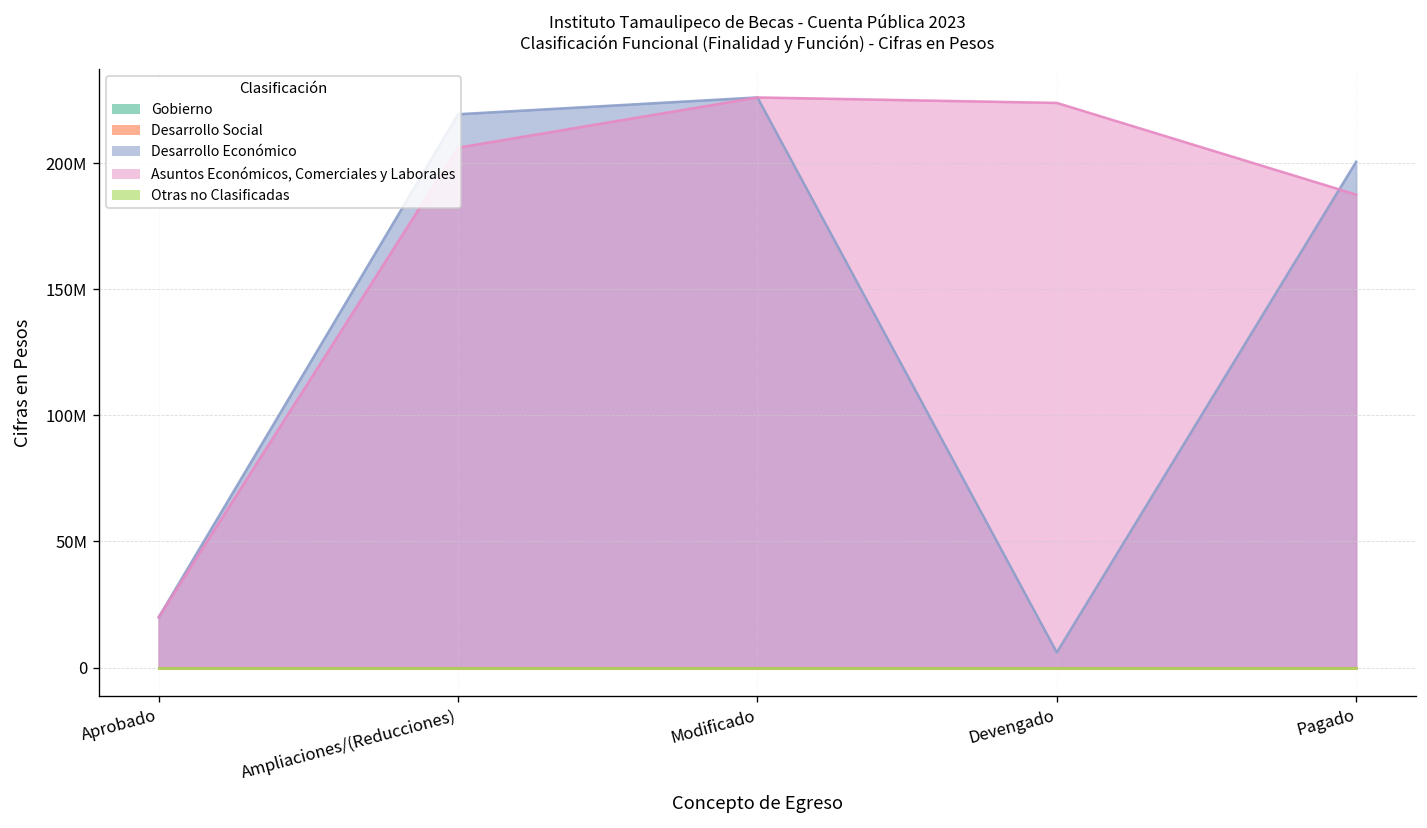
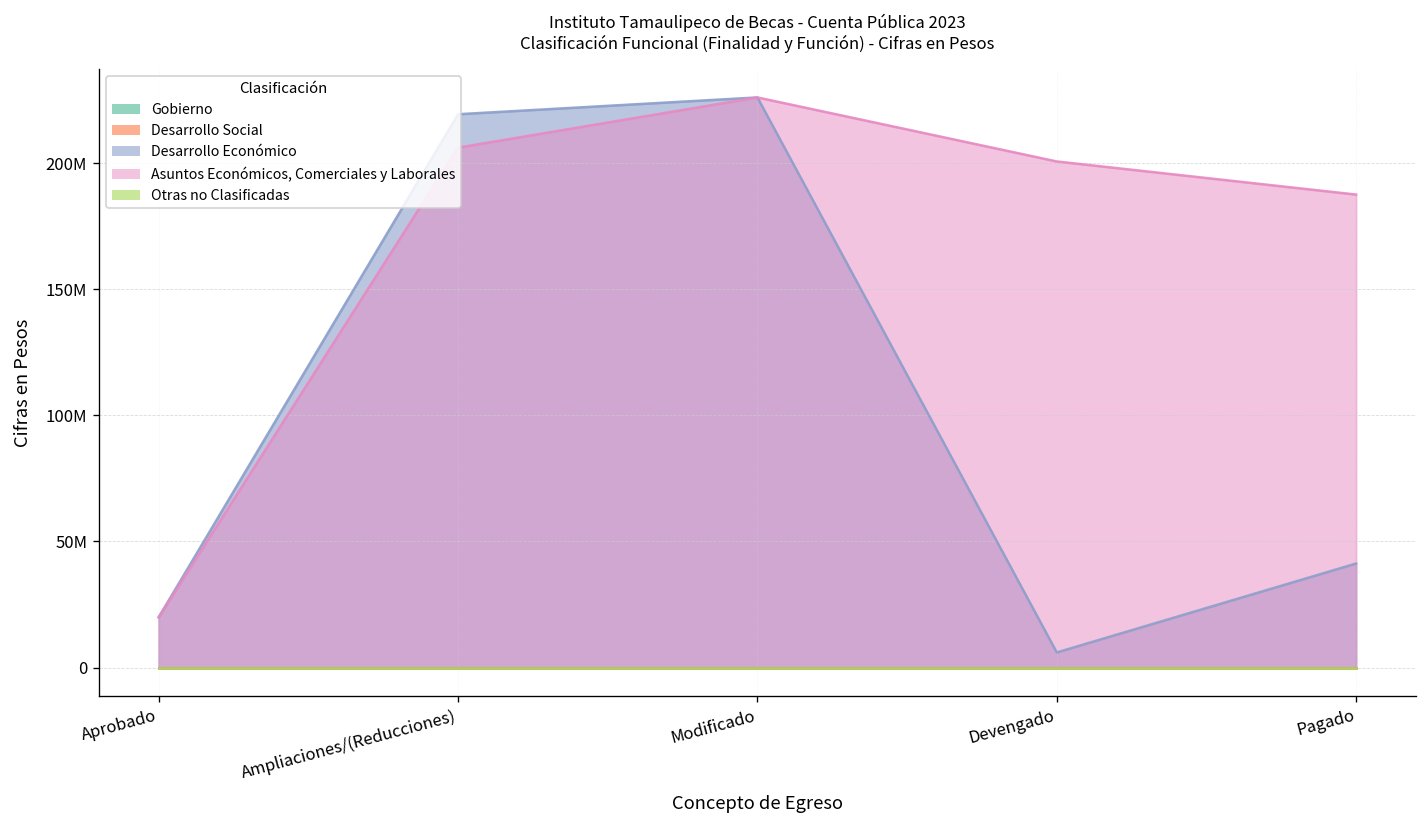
Asuntos Económicos, Comerciales y Laborales, Devengado: 224000000 -> 201000000
Desarrollo Económico, Pagado: 201000000 -> 41000000
